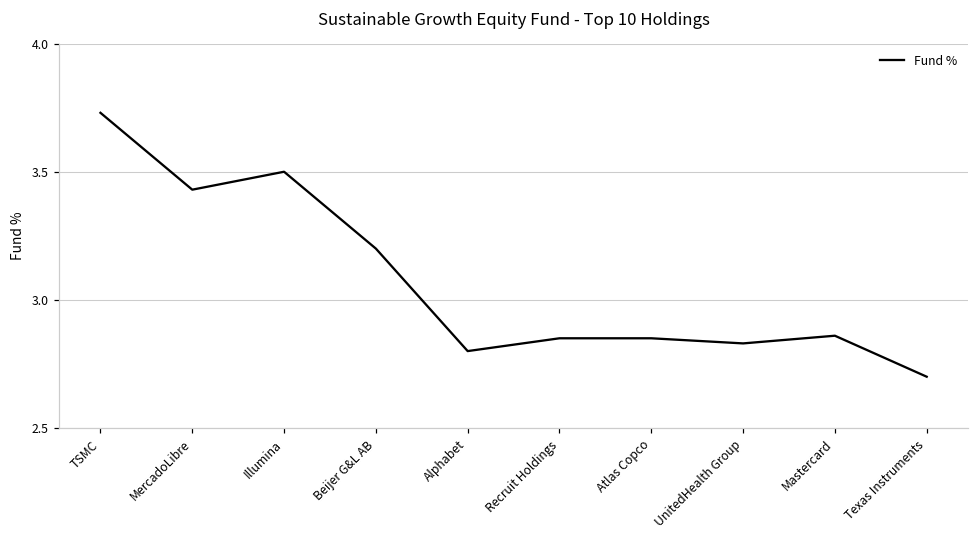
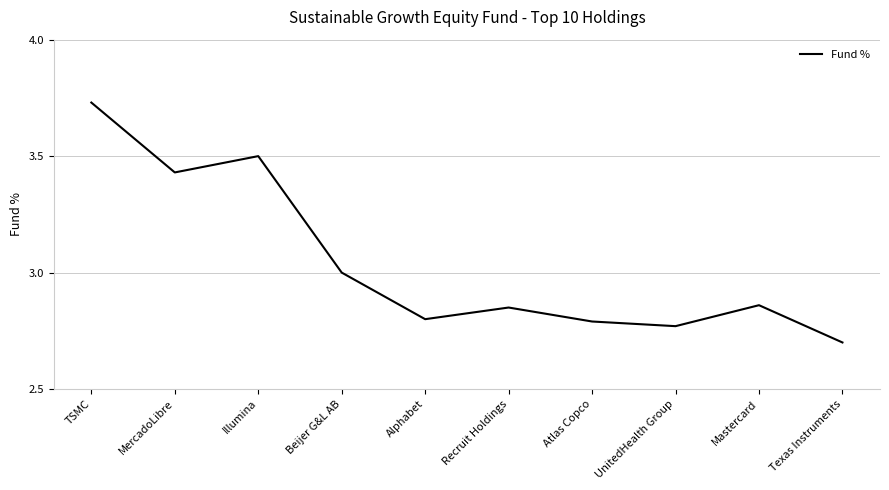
Beijer G&L AB: 3.2 -> 3.0
Atlas Copco: 2.85 -> 2.79
UnitedHealth Group: 2.83 -> 2.77
